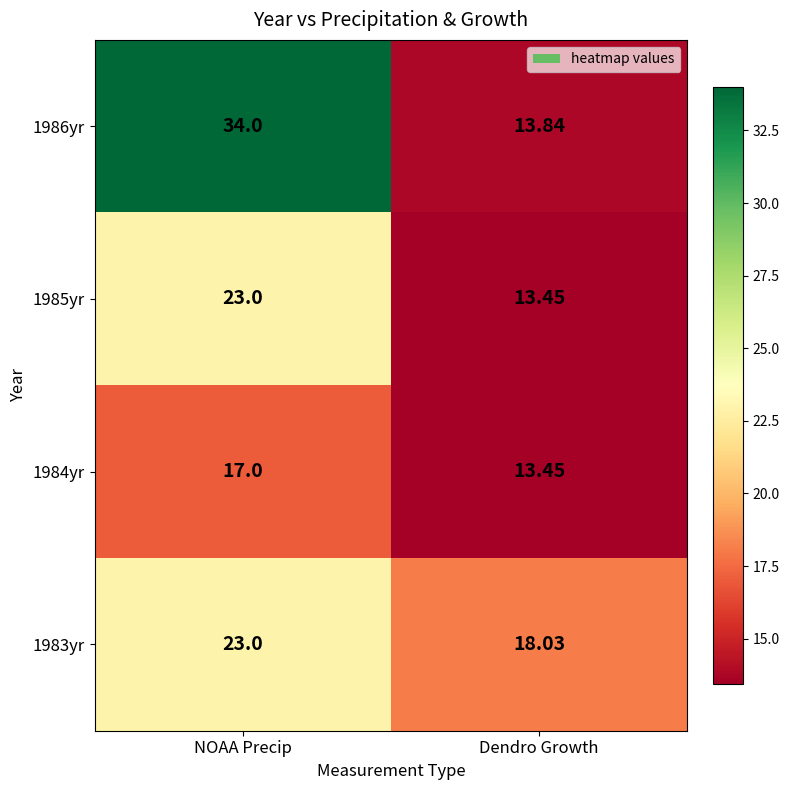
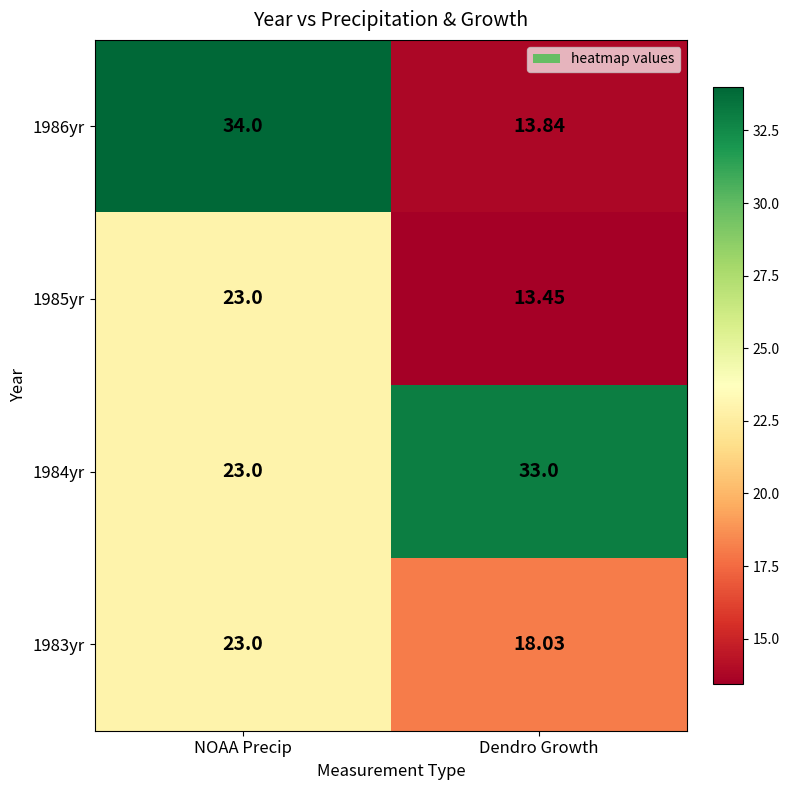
1984yr, NOAA Precip: 17.0 -> 23.0
1984yr, Dendro Growth: 13.45 -> 33.0
